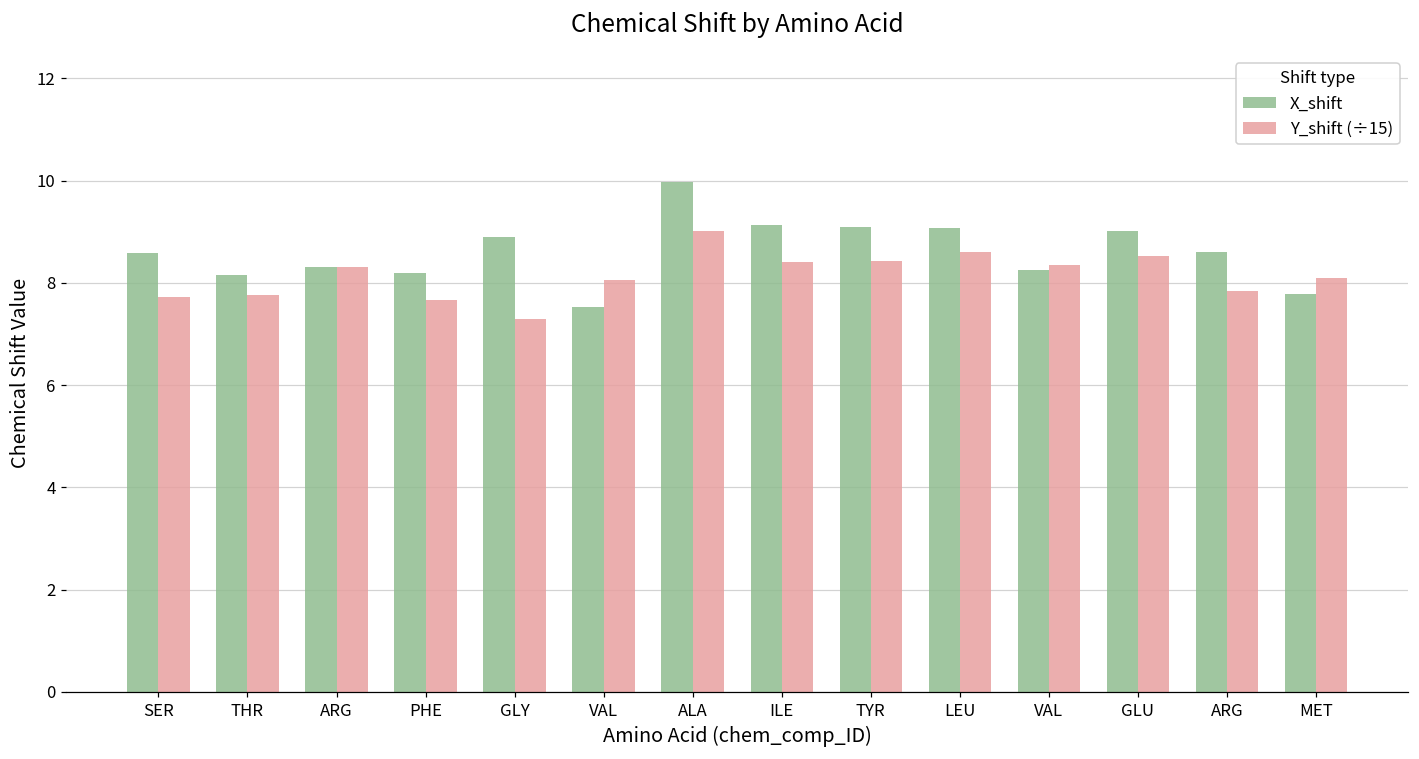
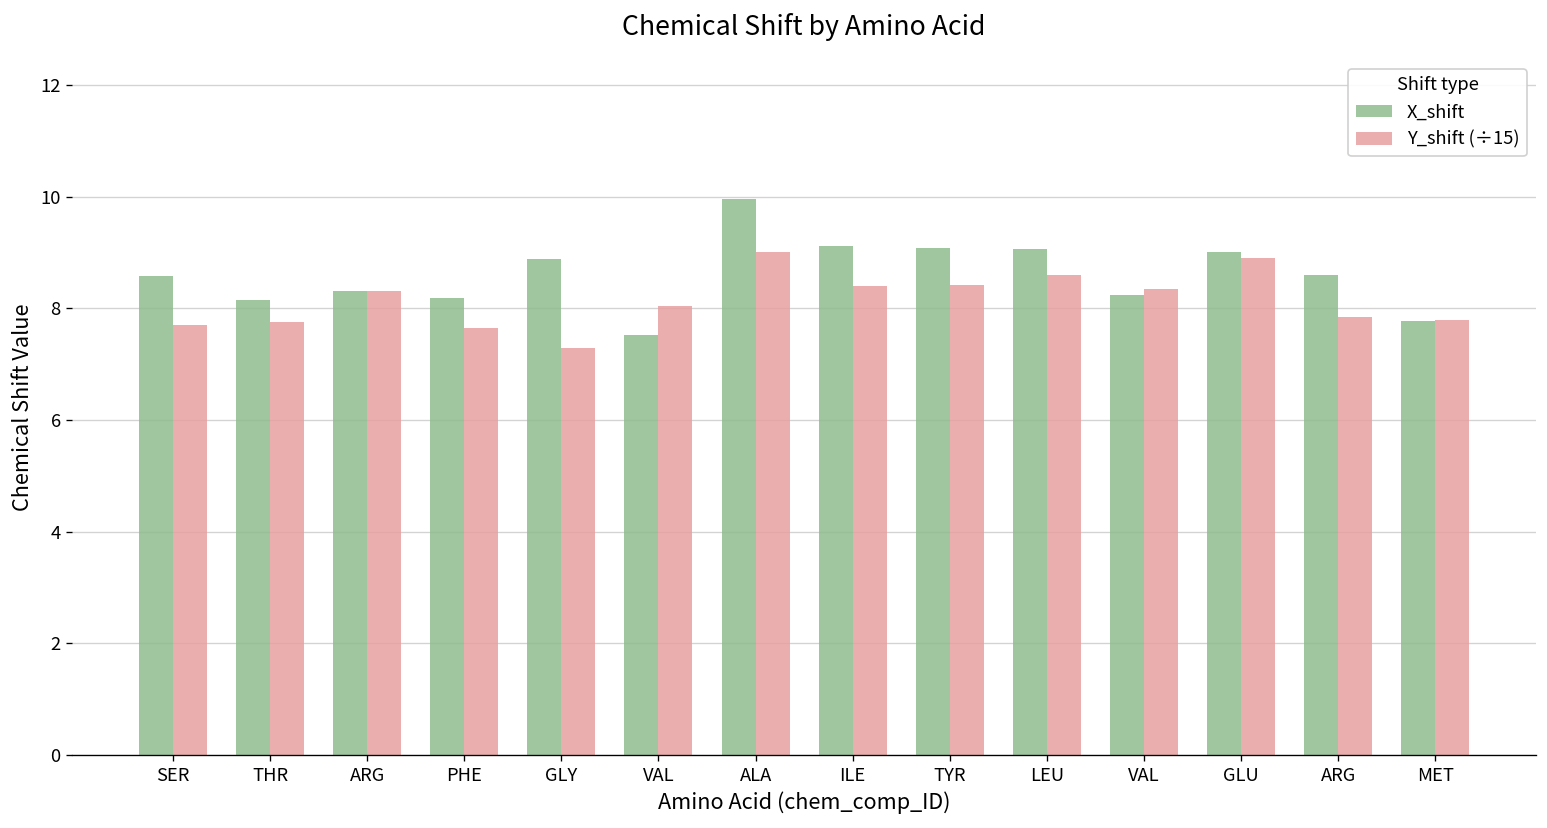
Y_shift (÷15), GLU: 8.5 -> 8.9
Y_shift (÷15), MET: 8.1 -> 7.8
